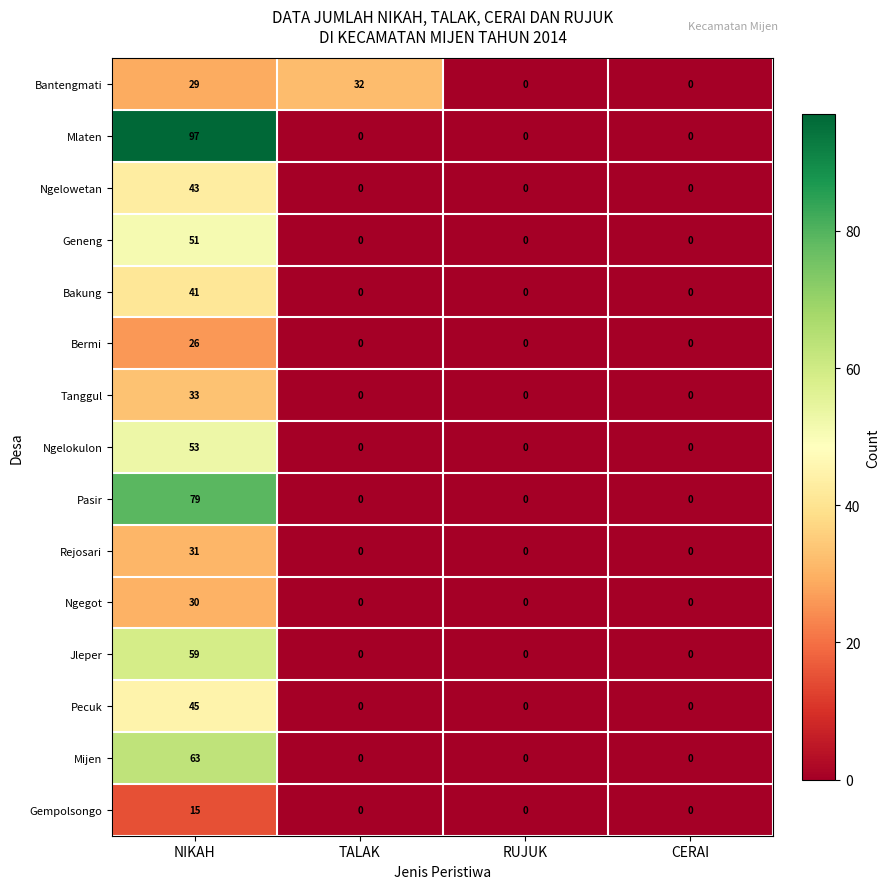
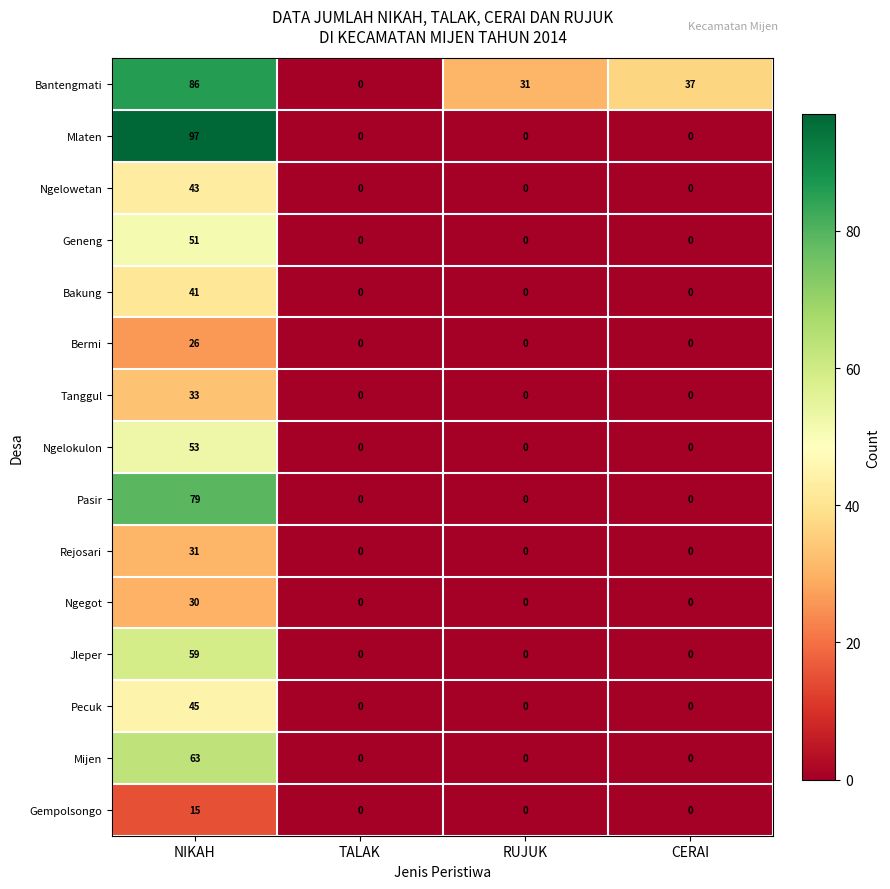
Bantengmati, NIKAH: 29 -> 86
Bantengmati, TALAK: 32 -> 0
Bantengmati, RUJUK: 0 -> 31
Bantengmati, CERAI: 0 -> 37
